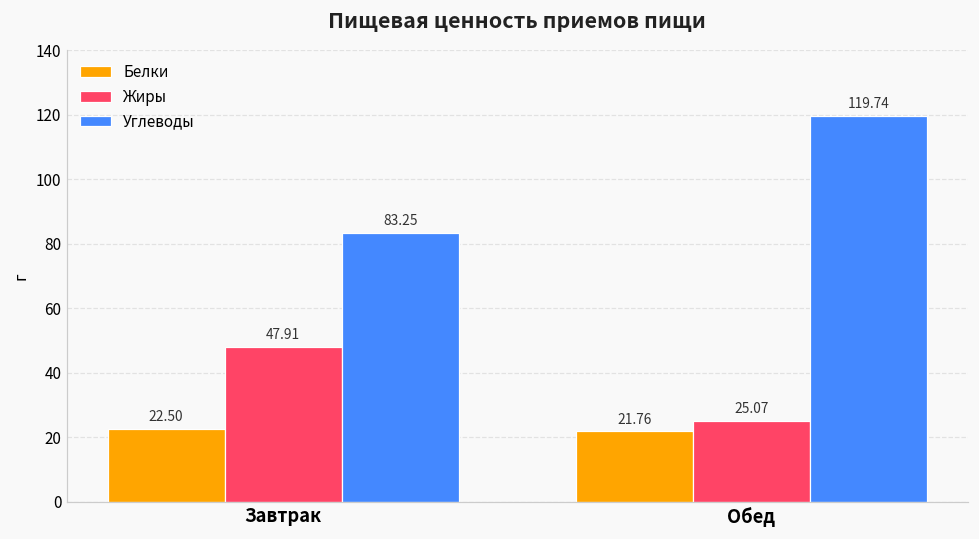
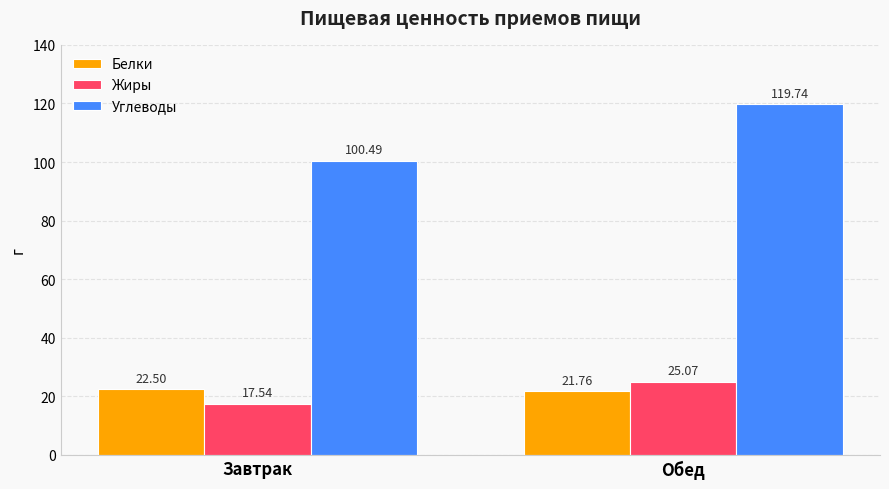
Жиры, Завтрак: 47.91 -> 17.54
Углеводы, Завтрак: 83.25 -> 100.49
